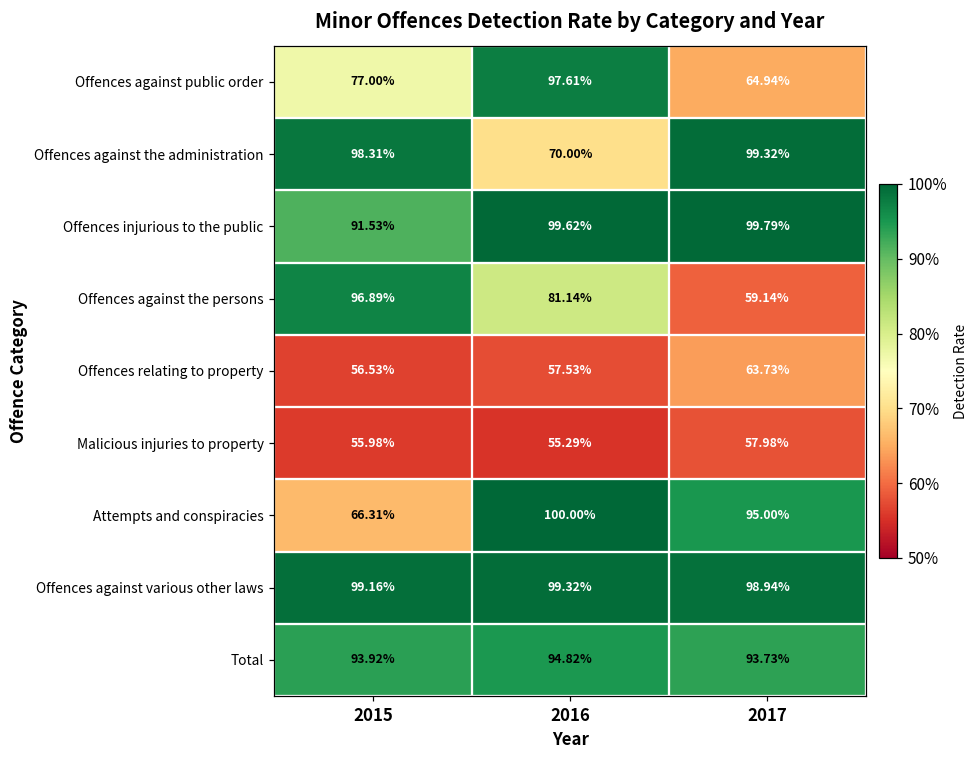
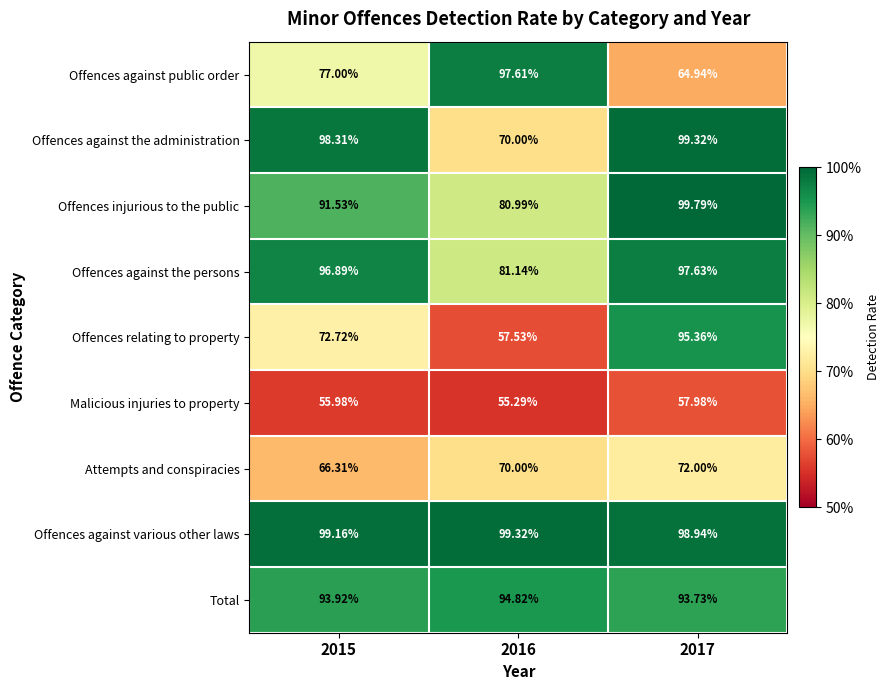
Offences injurious to the public, 2016: 99.62% -> 80.99%
Offences against the persons, 2017: 59.14% -> 97.63%
Offences relating to property, 2015: 56.53% -> 72.72%
Offences relating to property, 2017: 63.73% -> 95.36%
Attempts and conspiracies, 2016: 100.00% -> 70.00%
Attempts and conspiracies, 2017: 95.00% -> 72.00%
